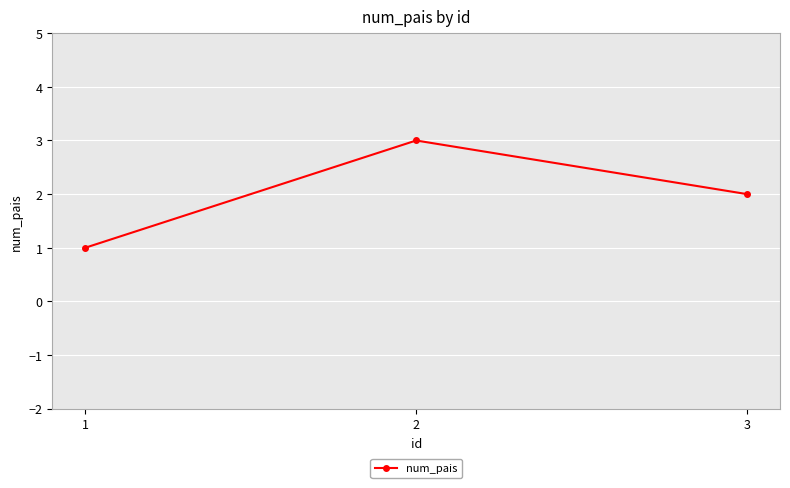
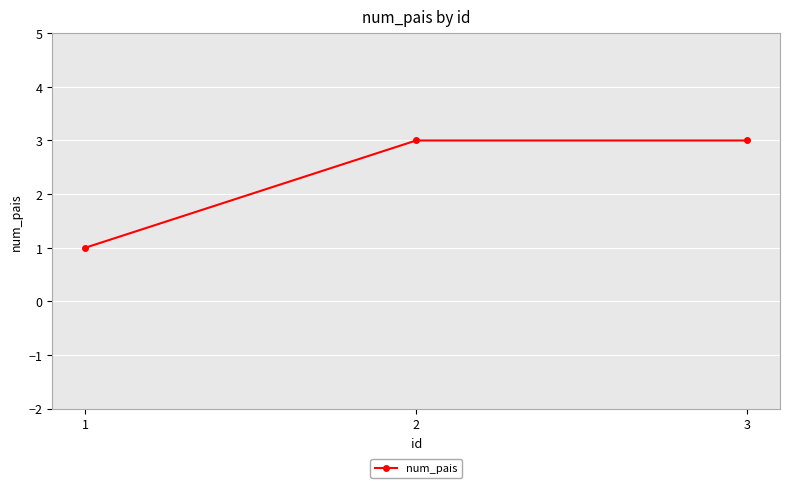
3: 2 -> 3
